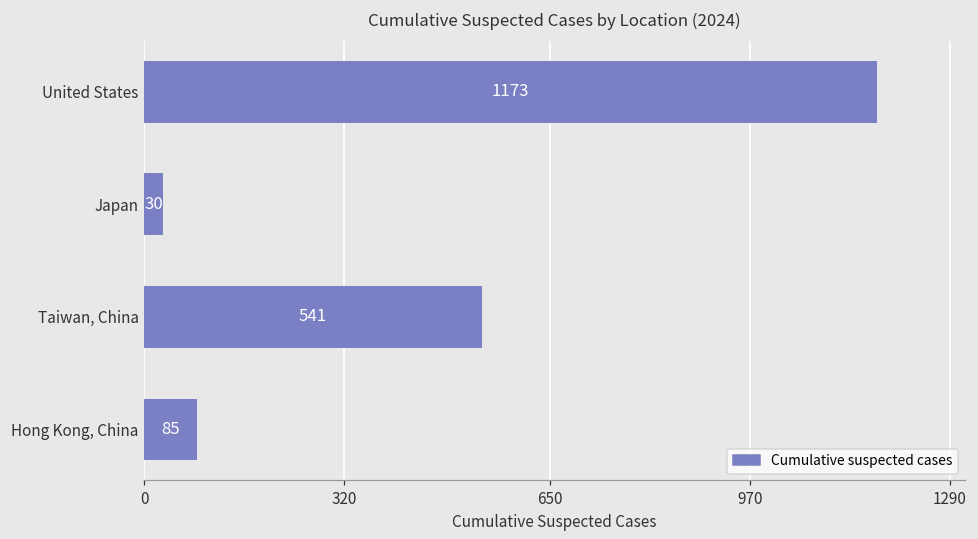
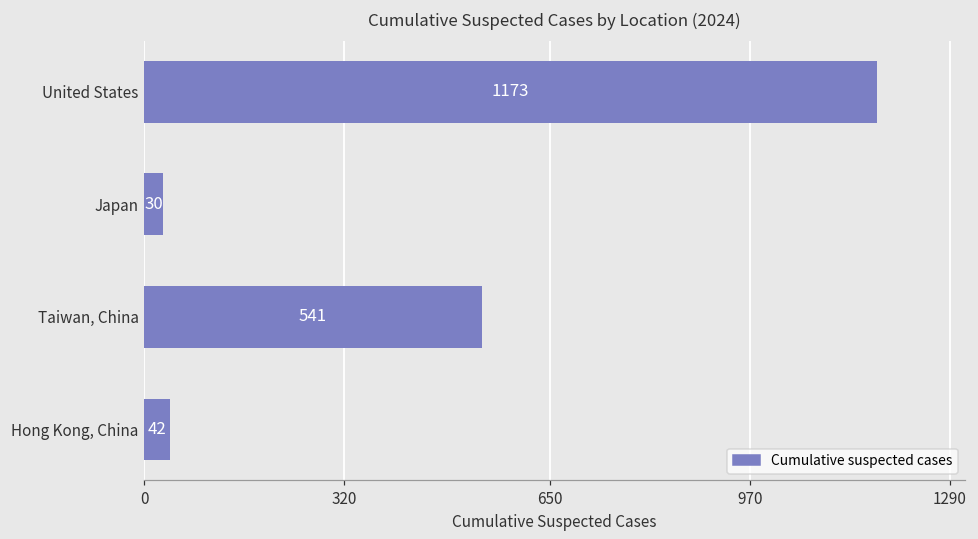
Hong Kong, China: 85 -> 42
